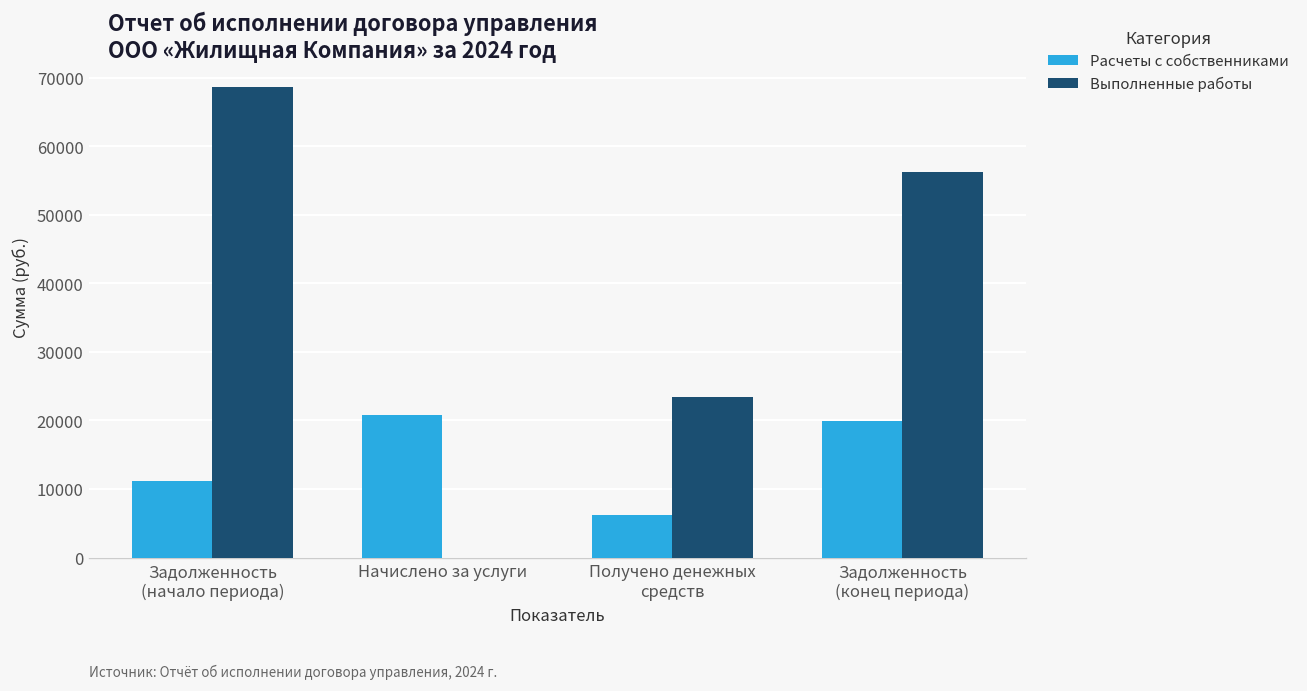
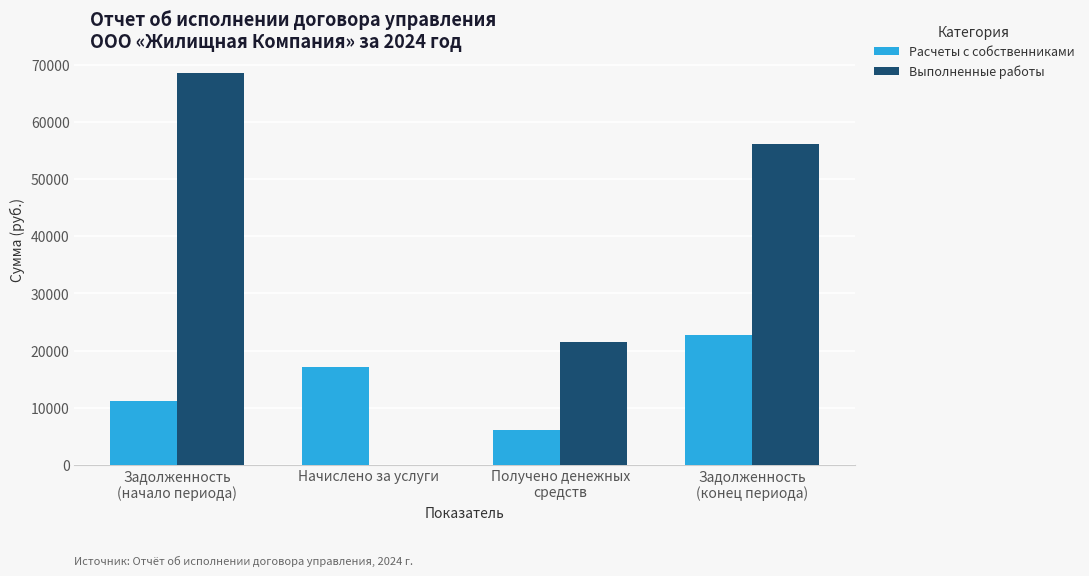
Расчеты с собственниками, Начислено за услуги: 21000 -> 17000
Выполненные работы, Получено денежных средств: 23000 -> 22000
Расчеты с собственниками, Задолженность (конец периода): 20000 -> 23000
